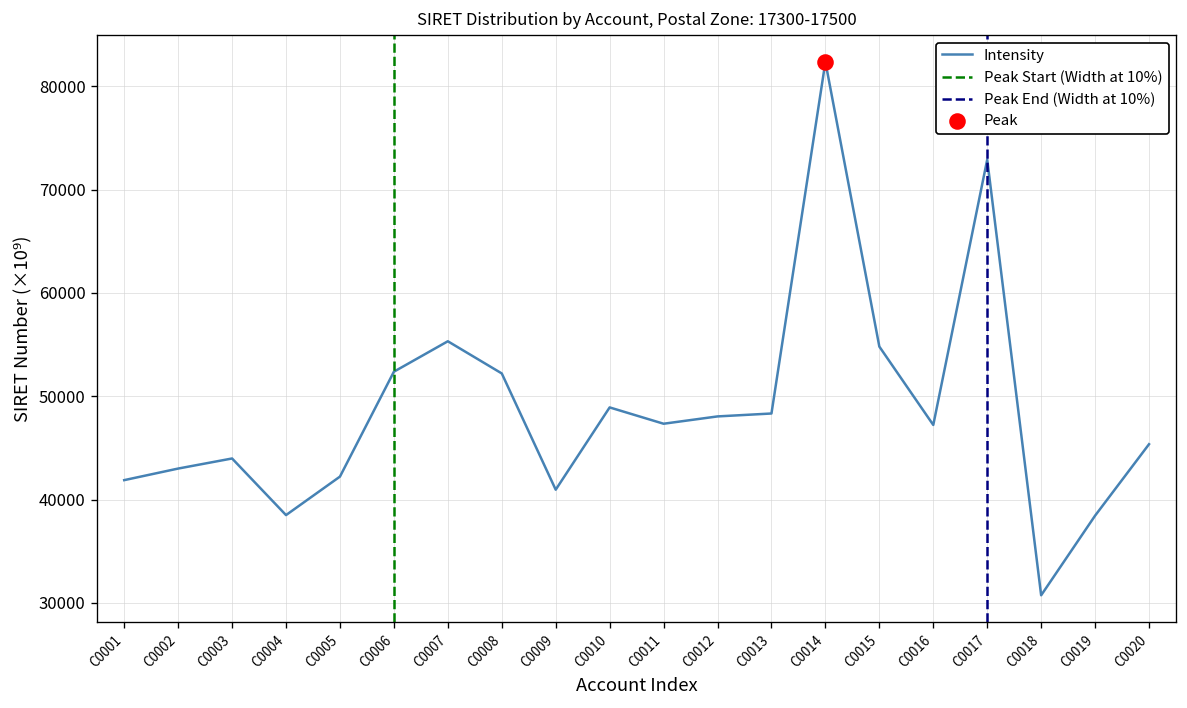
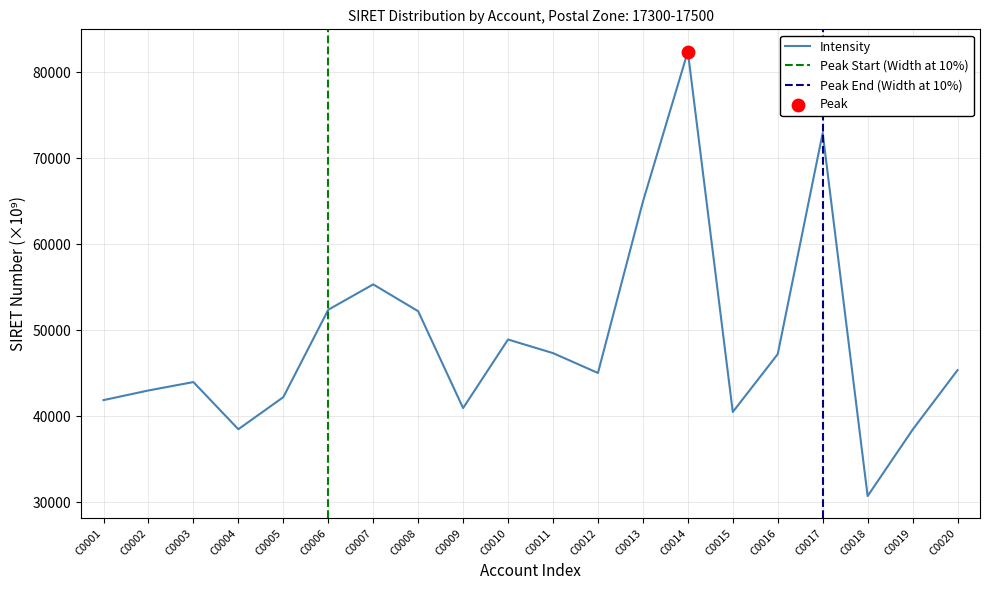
Intensity, C0012: 48000 -> 45000
Intensity, C0013: 48000 -> 65000
Intensity, C0015: 55000 -> 40000
